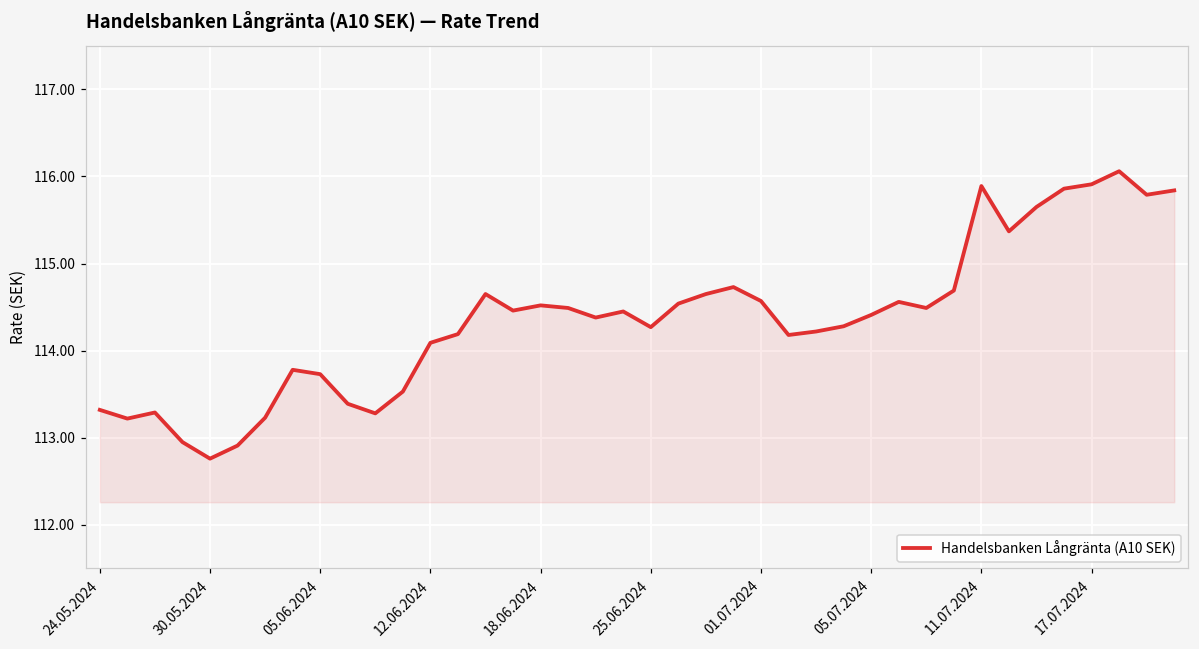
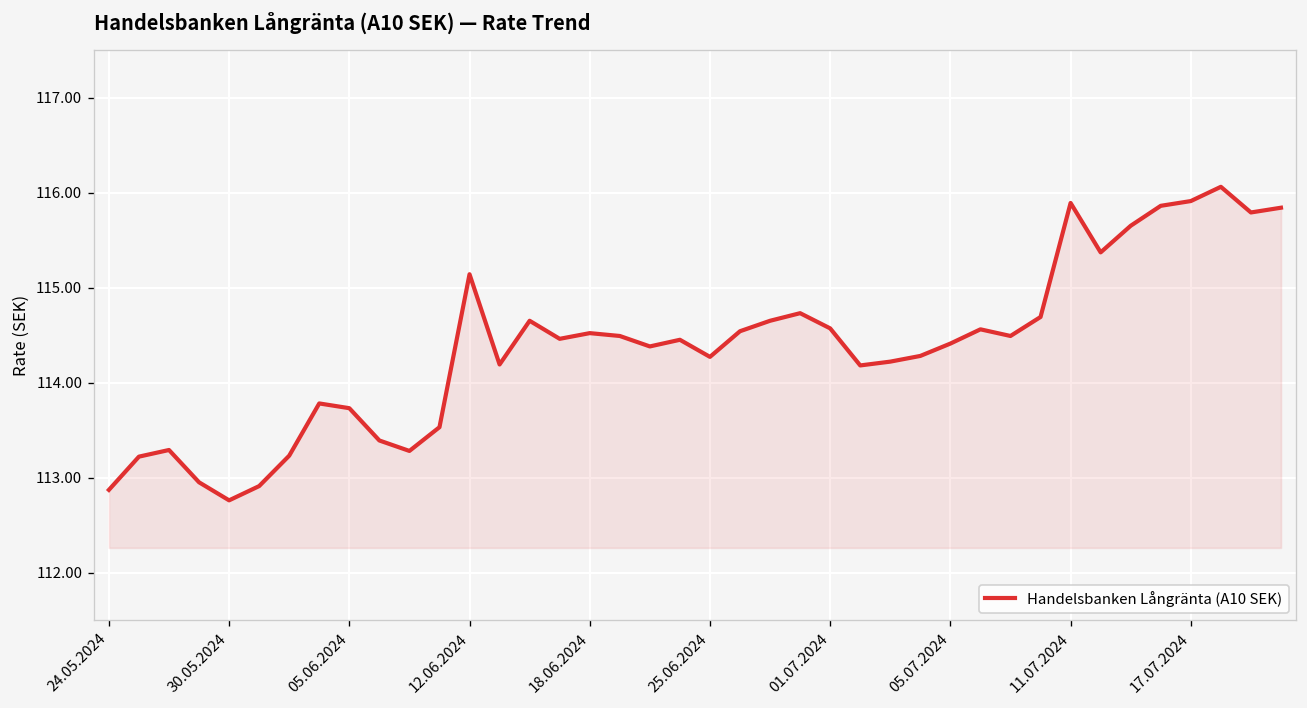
24.05.2024: 113.3 -> 112.9
12.06.2024: 114.1 -> 115.1
